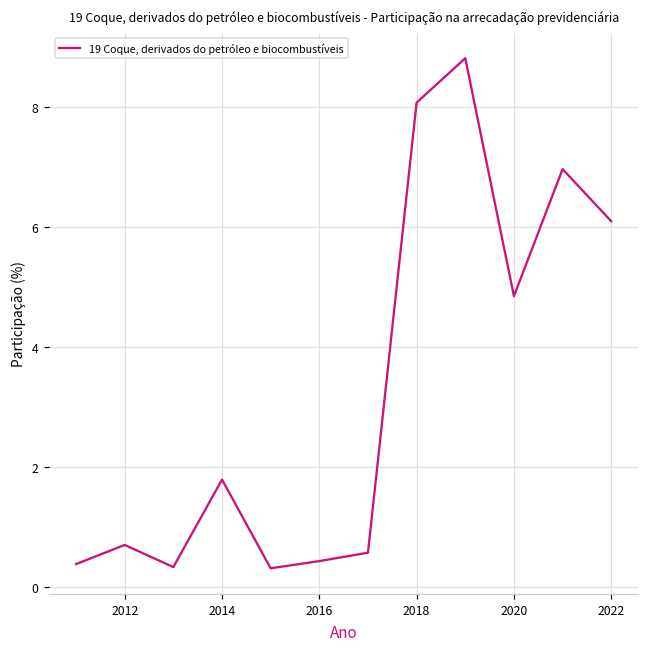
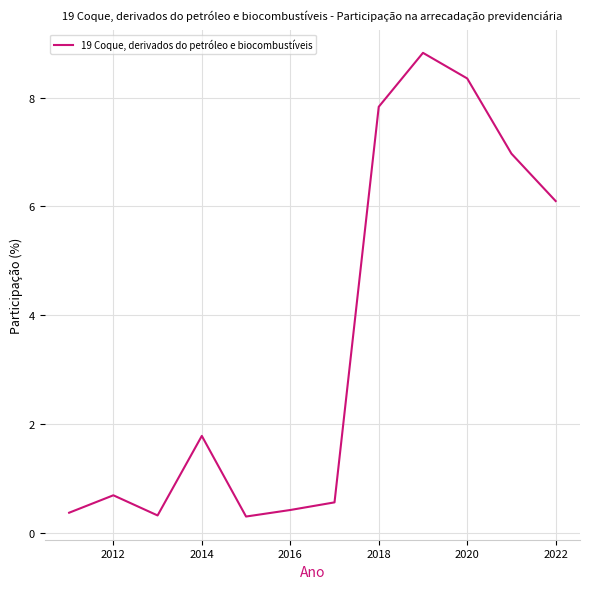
2018: 8.1 -> 7.8
2020: 4.9 -> 8.4
